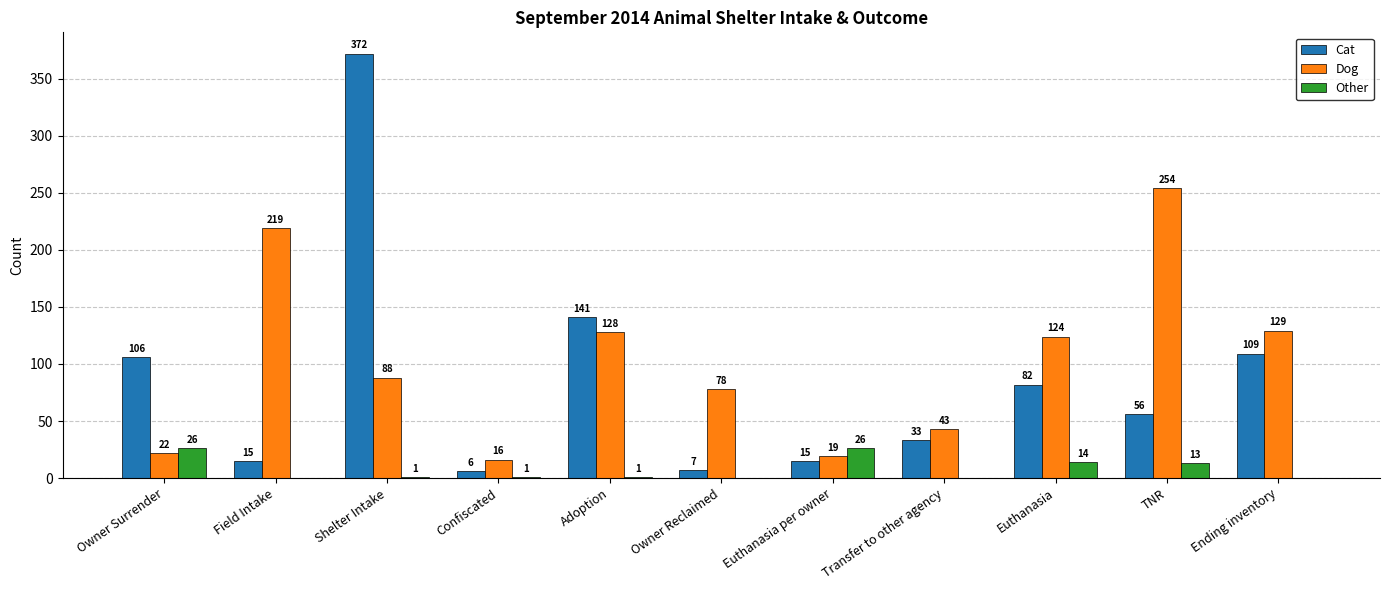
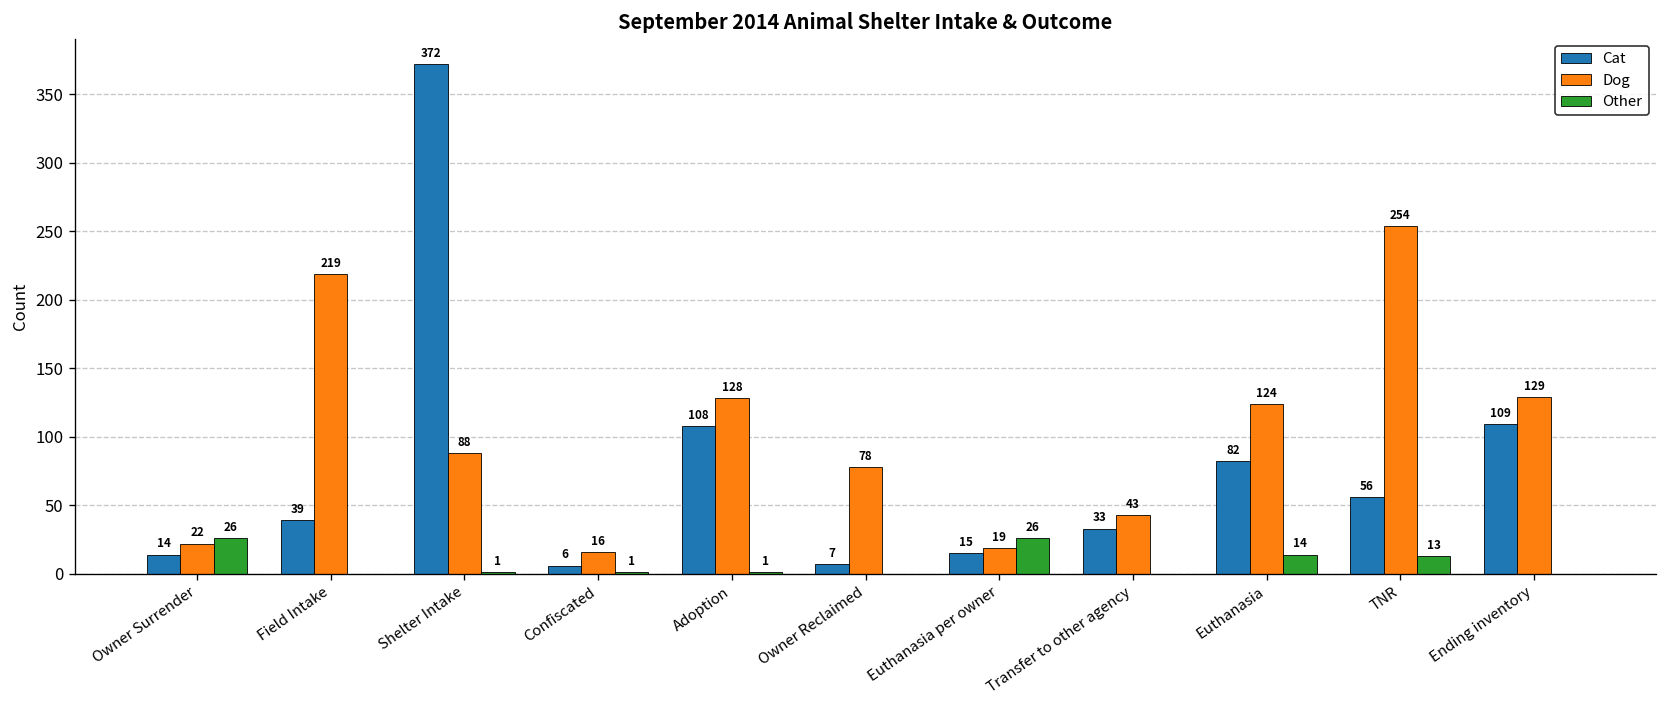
Cat, Owner Surrender: 106 -> 14
Cat, Field Intake: 15 -> 39
Cat, Adoption: 141 -> 108
